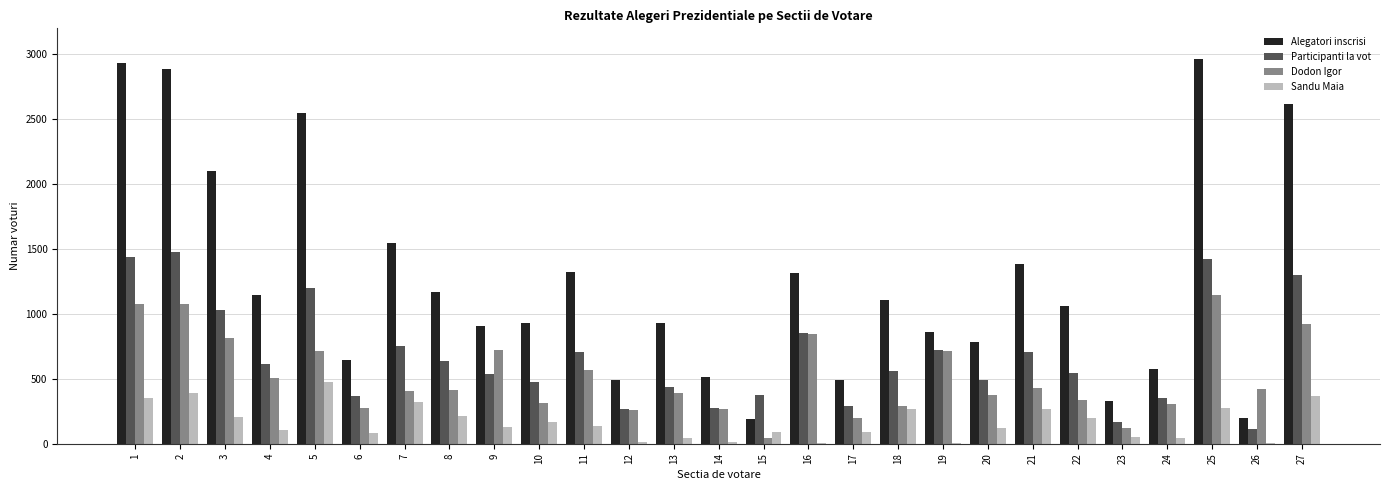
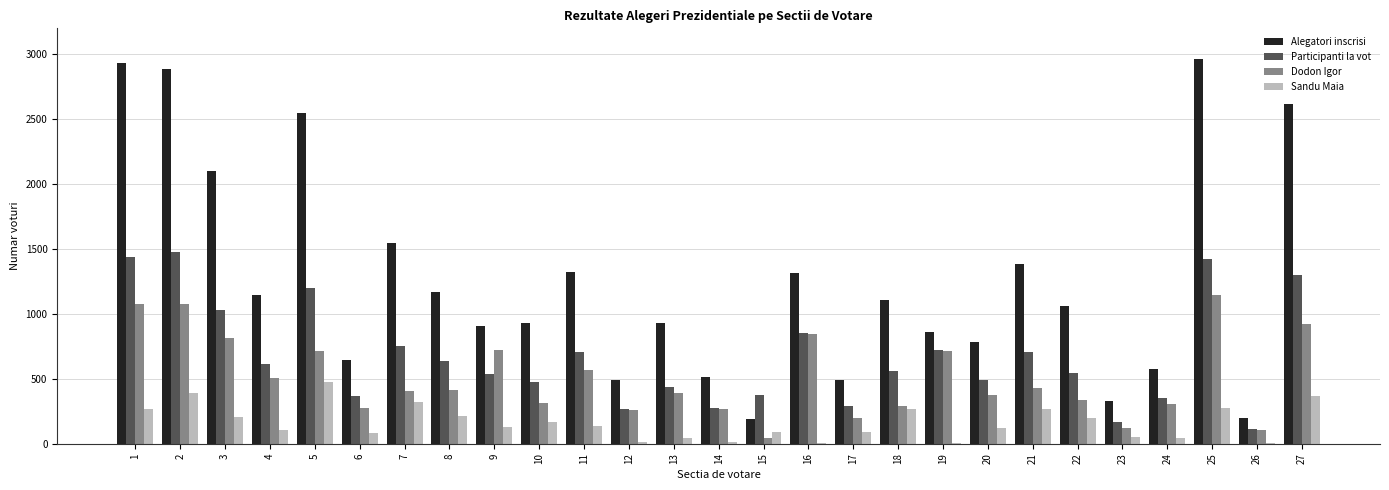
Sandu Maia, 1: 350 -> 270
Dodon Igor, 26: 420 -> 110
